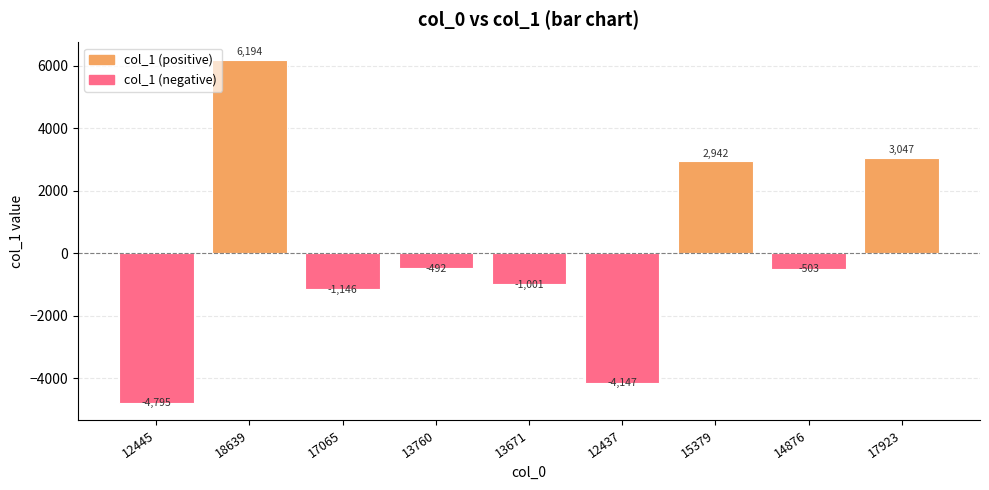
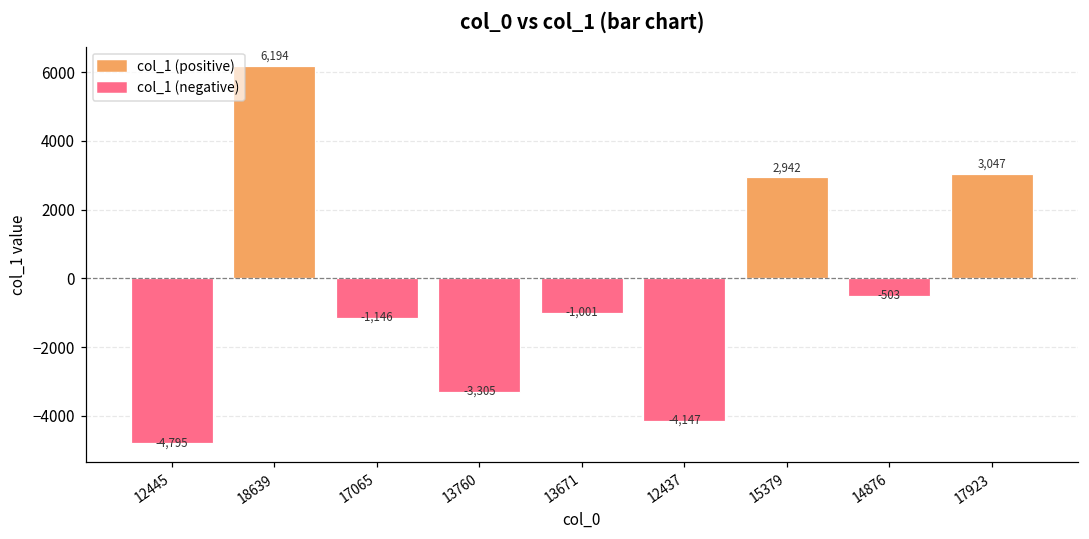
13760: -492 -> -3,305
